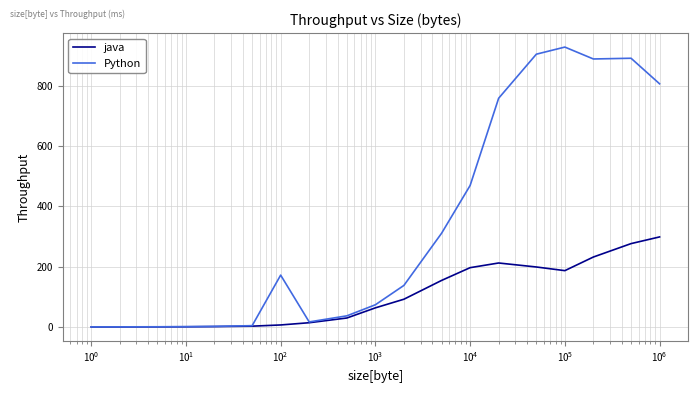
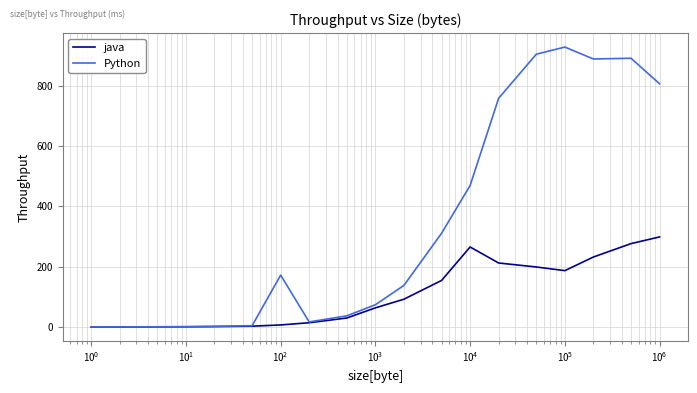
java, 10^4: 200 -> 270
